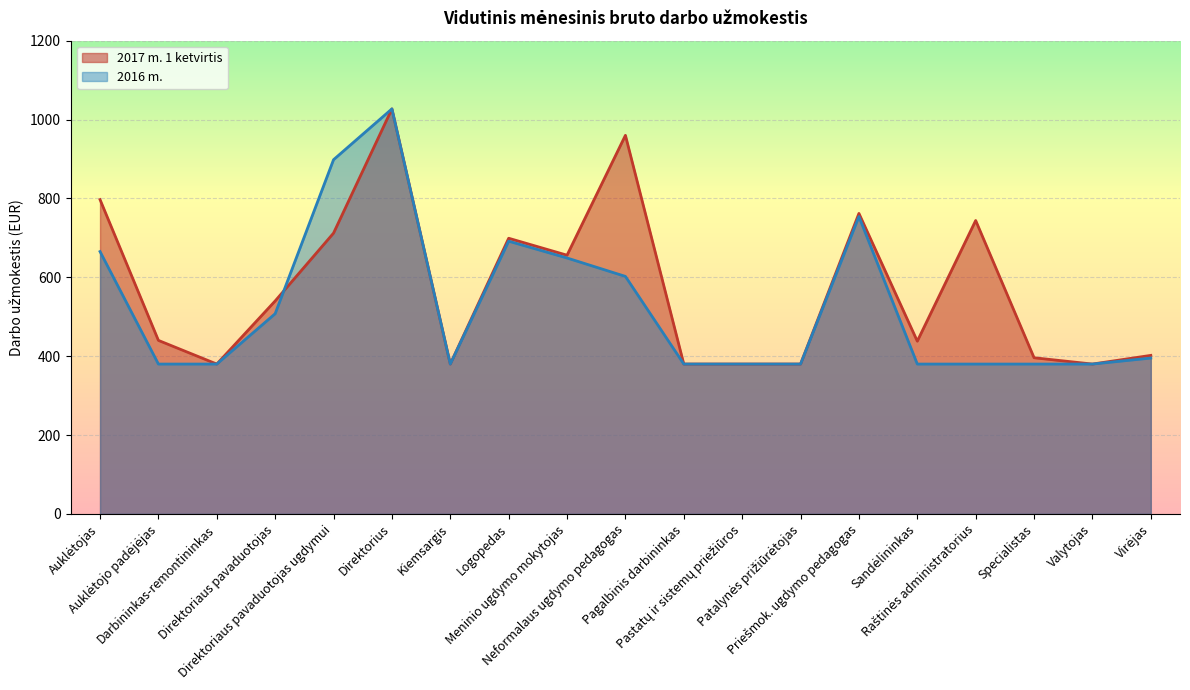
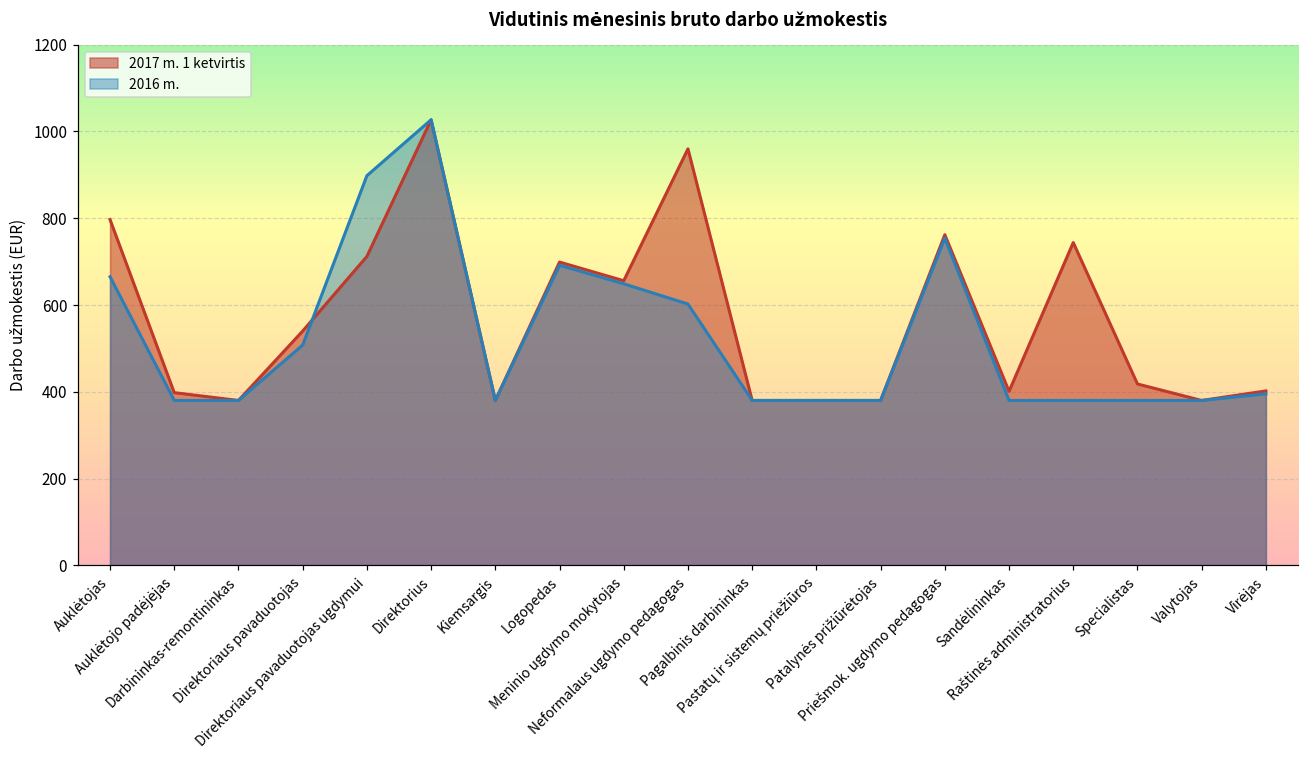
2017 m. 1 ketvirtis, Auklėtojo padėjėjas: 440 -> 400
2017 m. 1 ketvirtis, Sandėlininkas: 440 -> 400
2017 m. 1 ketvirtis, Specialistas: 400 -> 420
